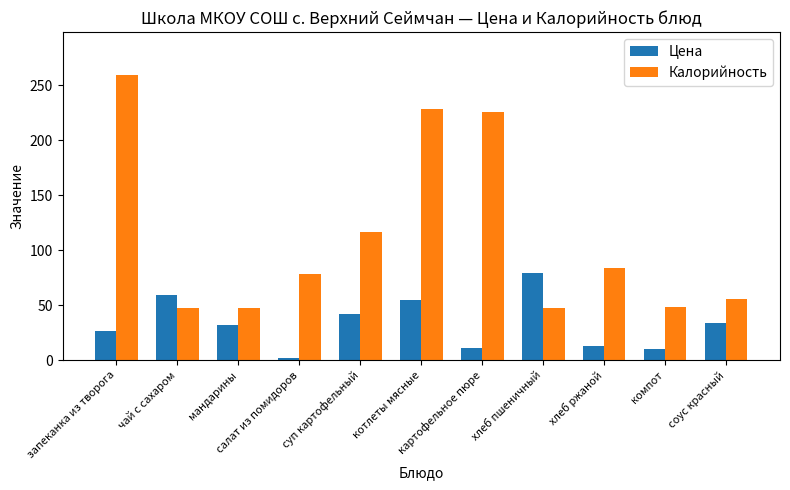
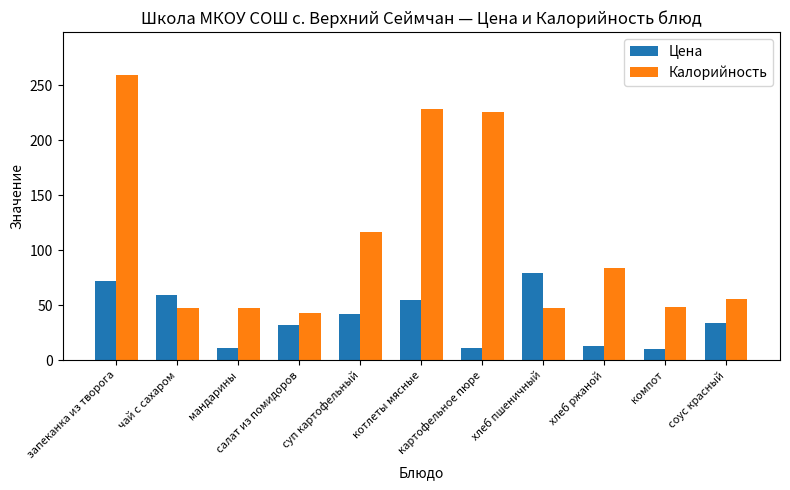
Цена, запеканка из творога: 26 -> 72
Цена, мандарины: 32 -> 11
Цена, салат из помидоров: 2 -> 32
Калорийность, салат из помидоров: 79 -> 43
